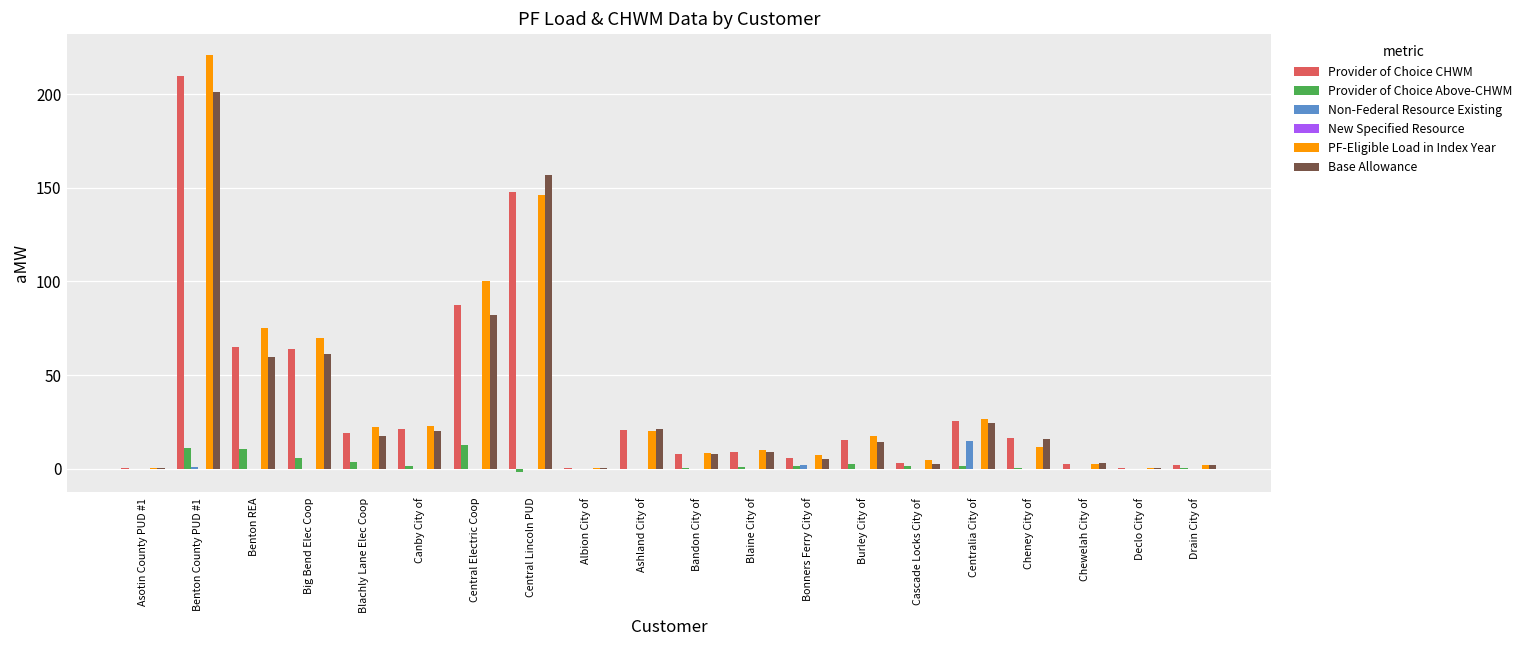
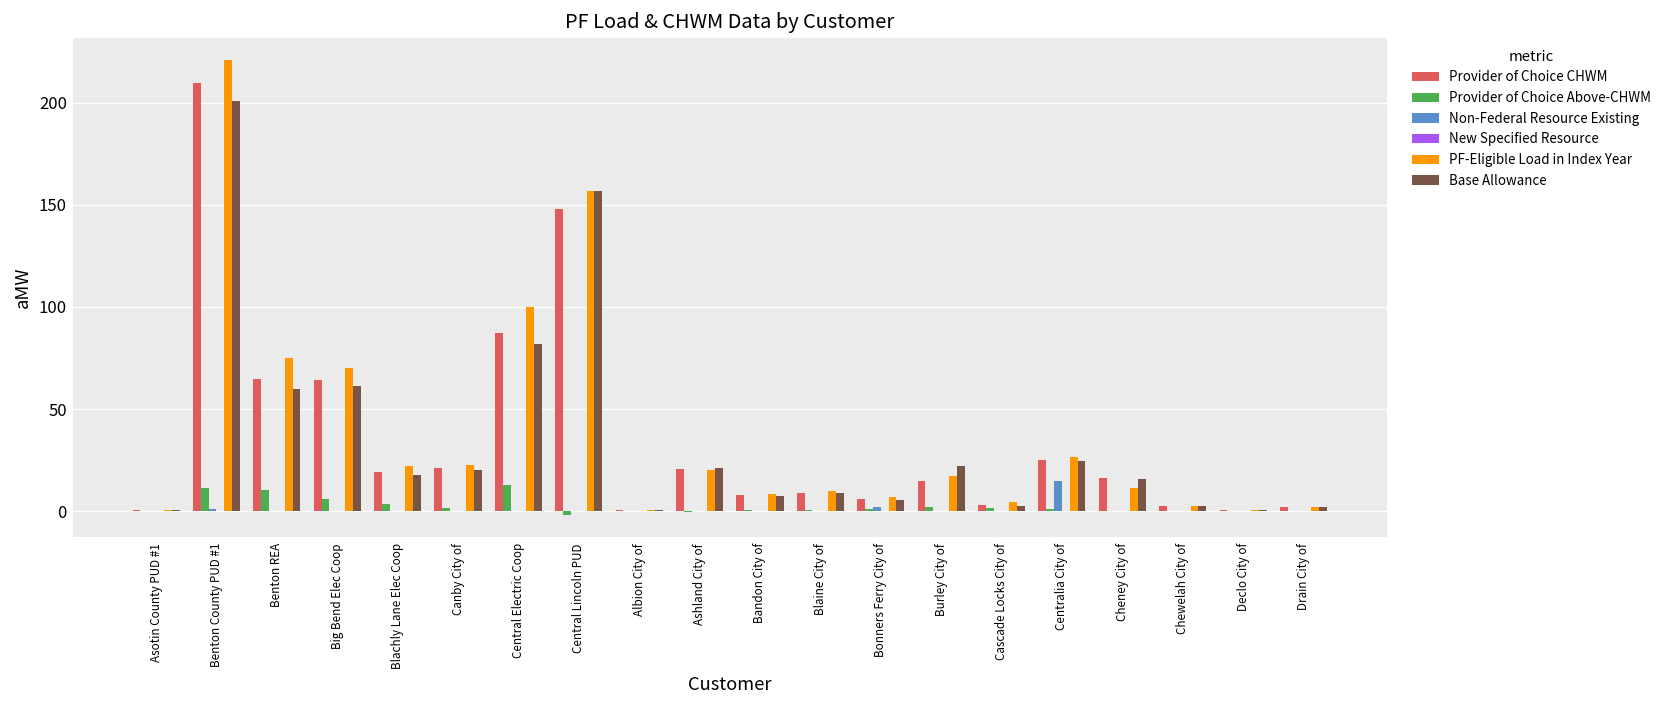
PF-Eligible Load in Index Year, Central Lincoln PUD: 146 -> 157
Base Allowance, Burley City of: 14 -> 22
